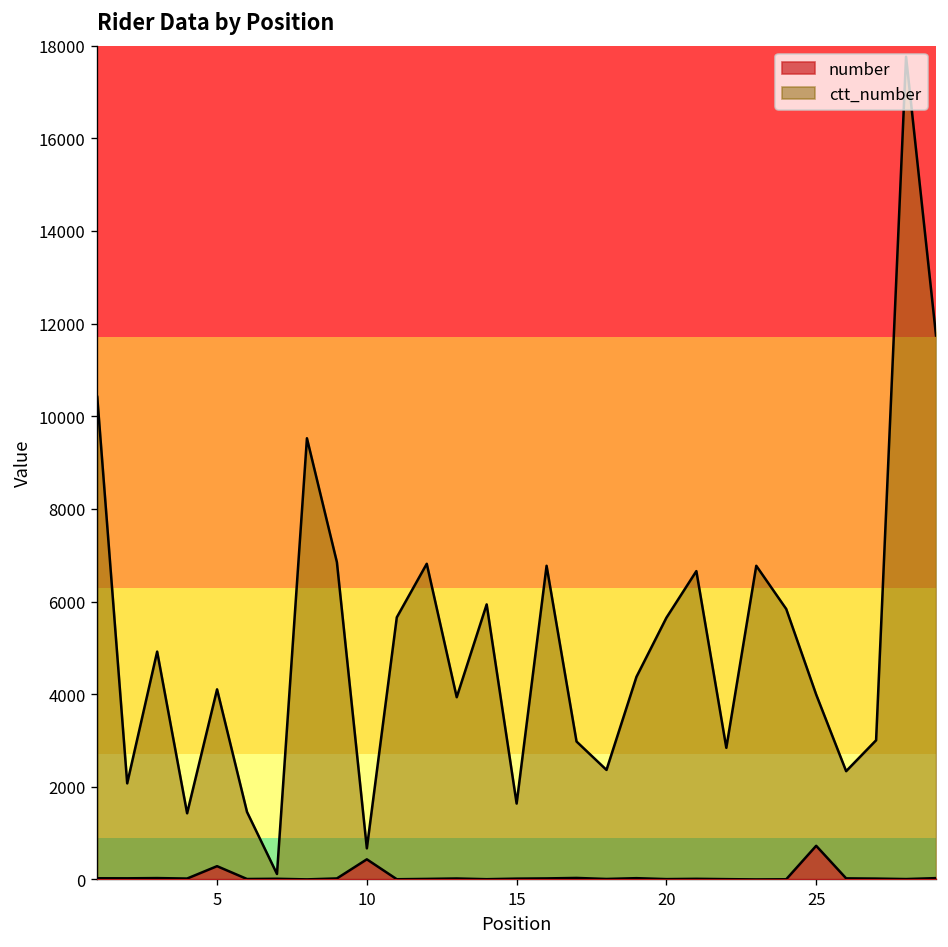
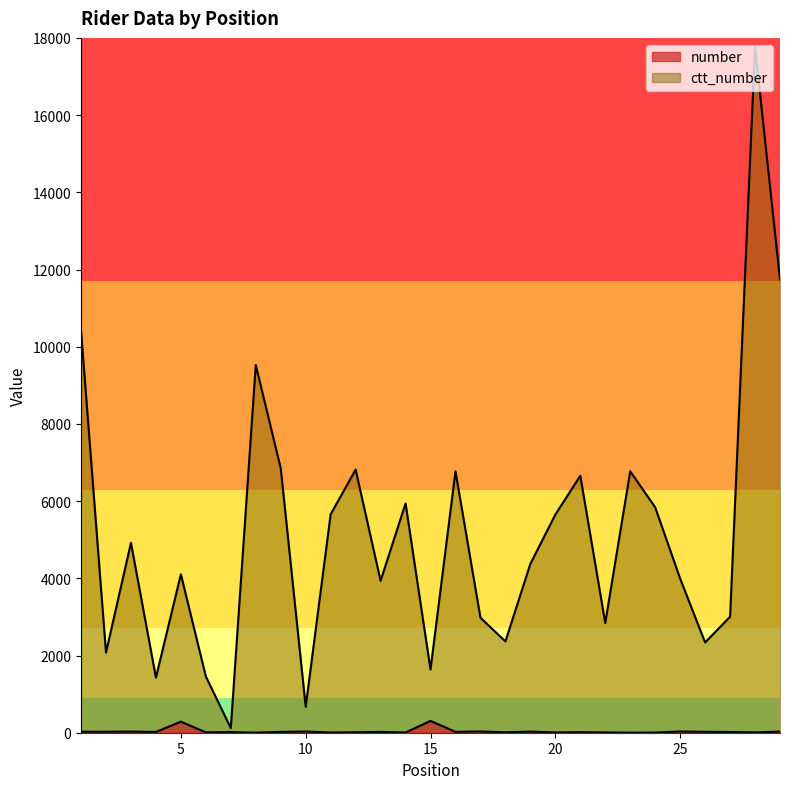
number, 10: 400 -> 0
number, 15: 0 -> 300
number, 25: 700 -> 0
